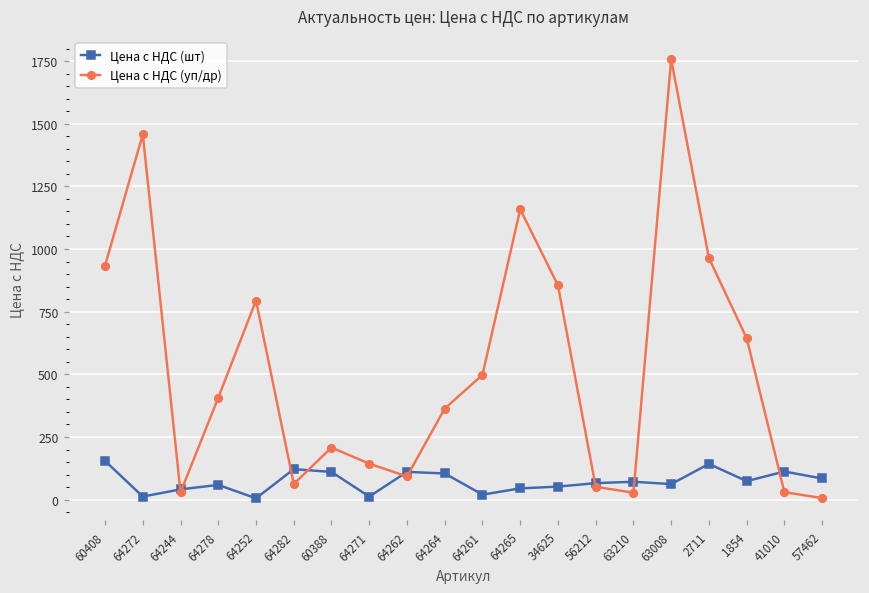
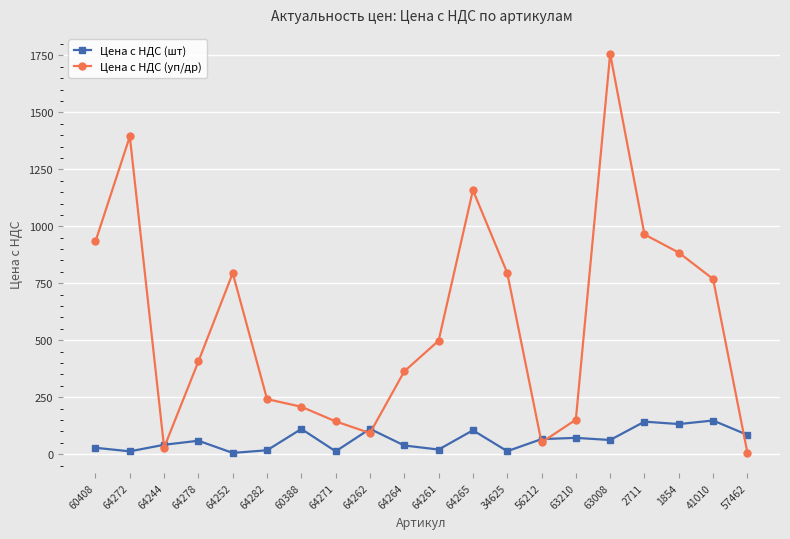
Цена с НДС (шт), 60408: 150 -> 30
Цена с НДС (уп/др), 64272: 1460 -> 1390
Цена с НДС (шт), 64282: 120 -> 20
Цена с НДС (уп/др), 64282: 60 -> 240
Цена с НДС (шт), 64264: 100 -> 40
Цена с НДС (шт), 64265: 50 -> 100
Цена с НДС (шт), 34625: 50 -> 10
Цена с НДС (уп/др), 34625: 860 -> 800
Цена с НДС (уп/др), 63210: 30 -> 150
Цена с НДС (шт), 1854: 70 -> 130
Цена с НДС (уп/др), 1854: 640 -> 880
Цена с НДС (шт), 41010: 110 -> 150
Цена с НДС (уп/др), 41010: 30 -> 770
